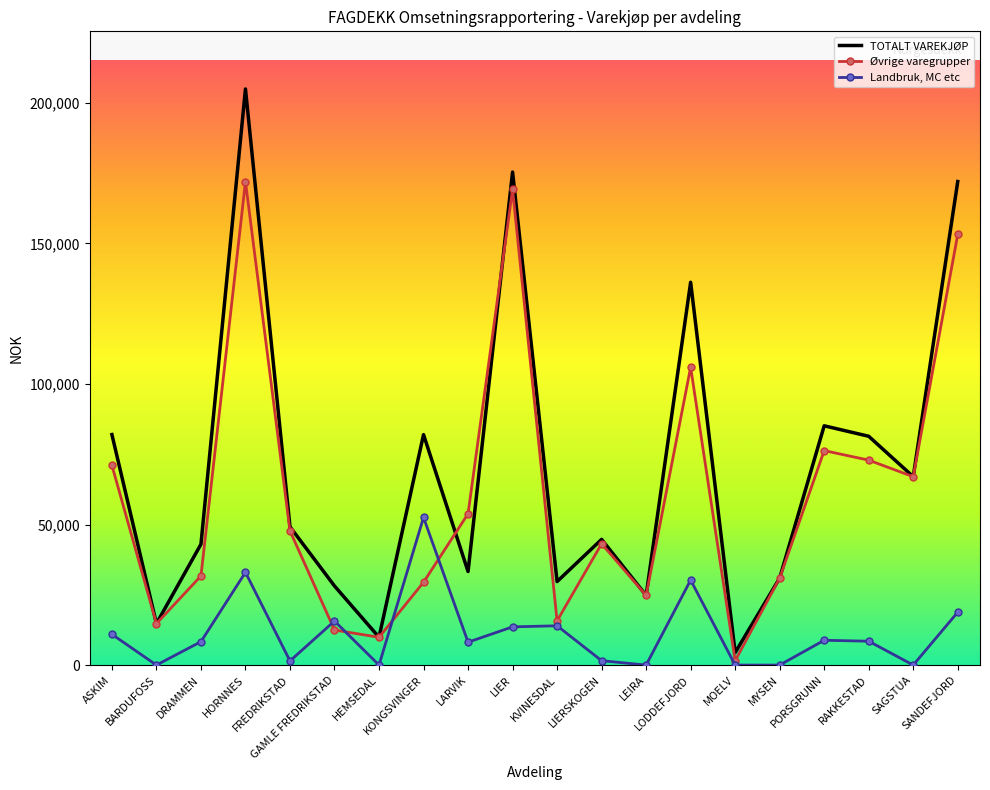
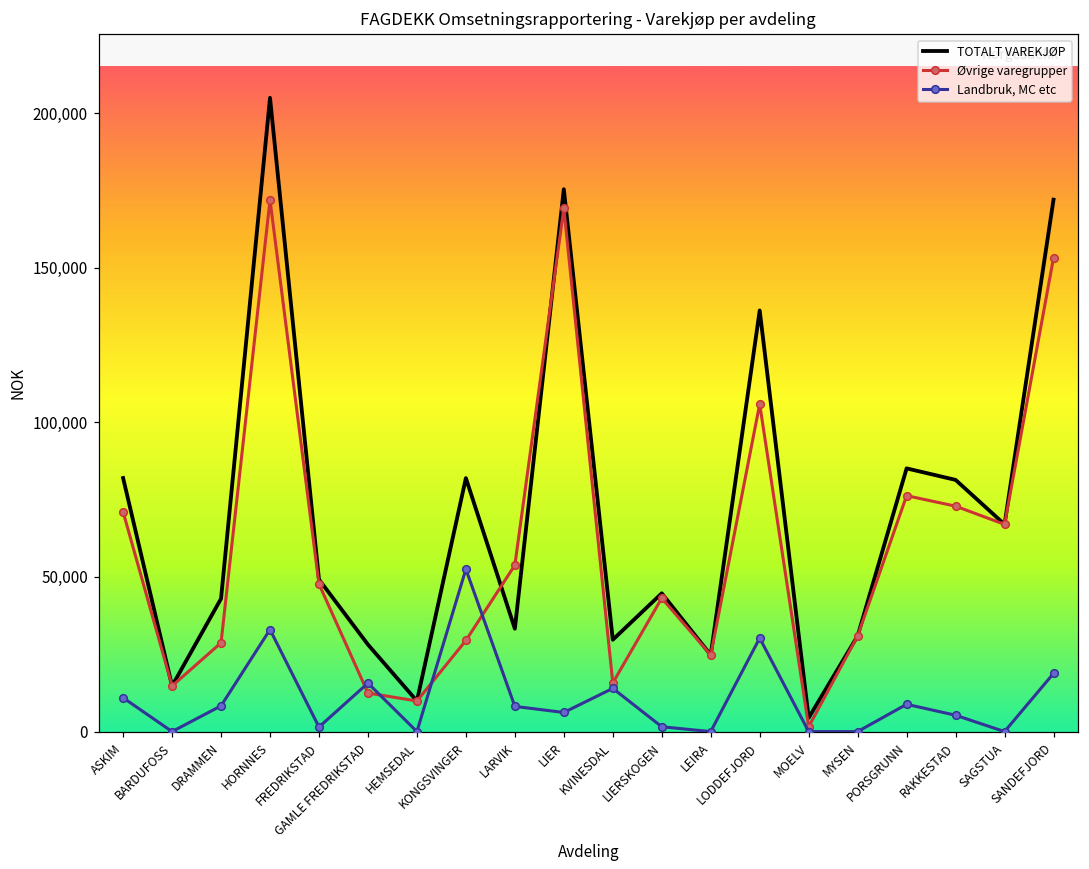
Øvrige varegrupper, DRAMMEN: 32,000 -> 29,000
Landbruk, MC etc, LIER: 14,000 -> 6,000
Landbruk, MC etc, RAKKESTAD: 8,000 -> 5,000
